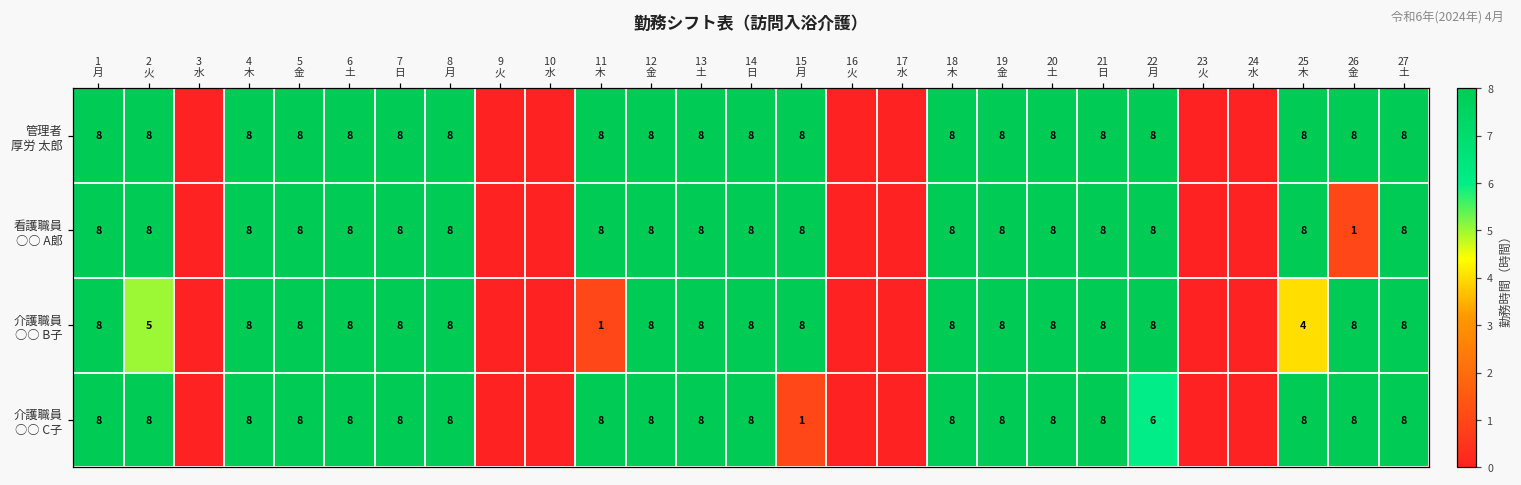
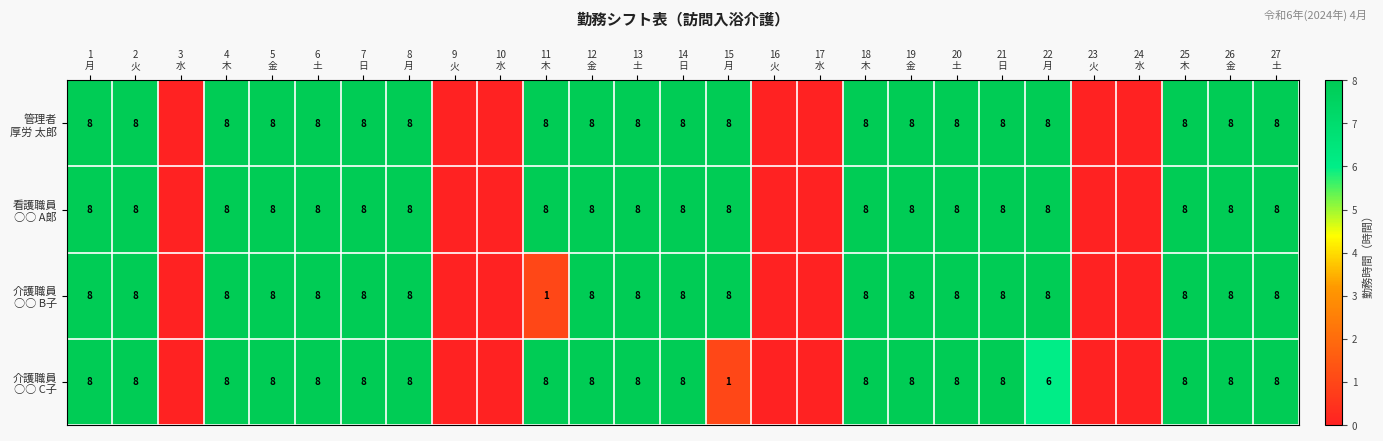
看護職員 ○○ A郞, 26 金: 1 -> 8
介護職員 ○○ B子, 2 火: 5 -> 8
介護職員 ○○ B子, 25 木: 4 -> 8
